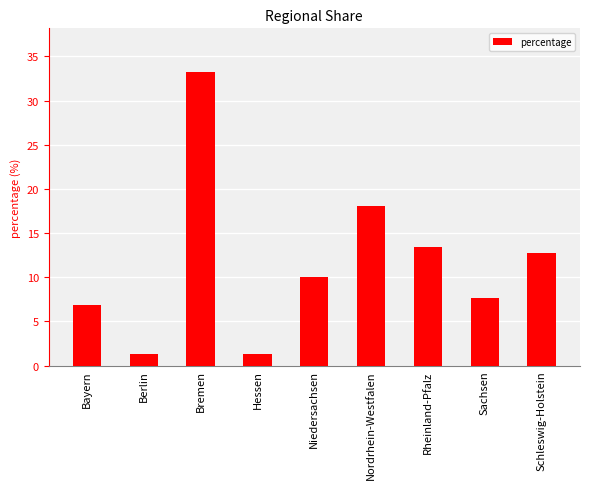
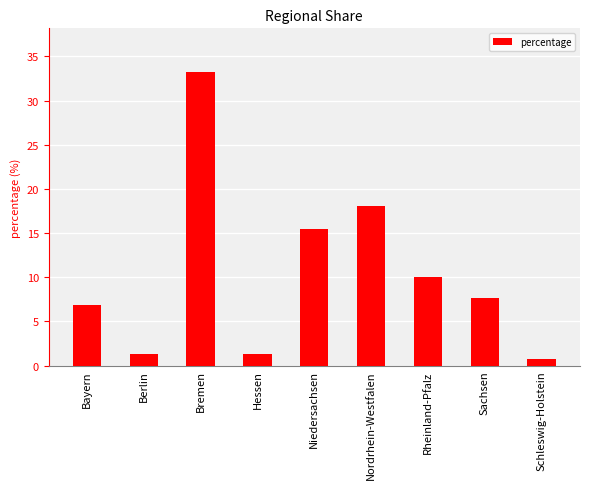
Niedersachsen: 10 -> 16
Rheinland-Pfalz: 13 -> 10
Schleswig-Holstein: 13 -> 1
